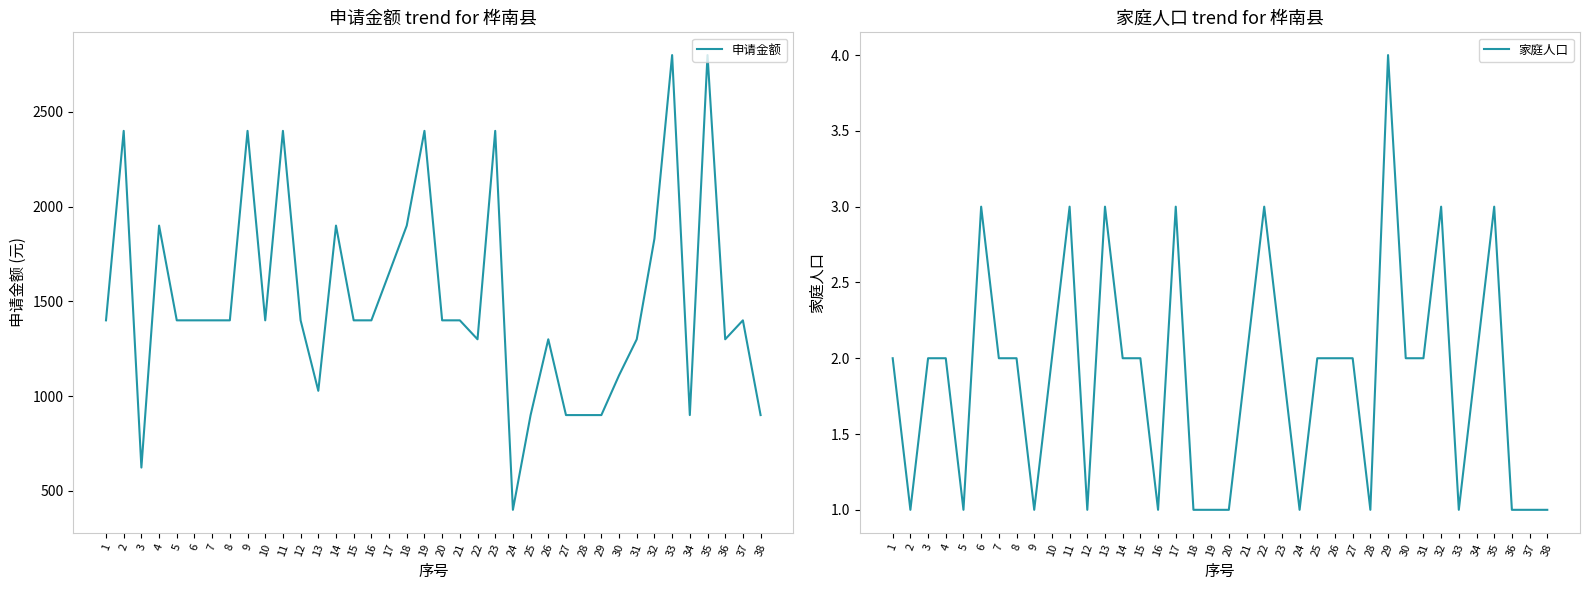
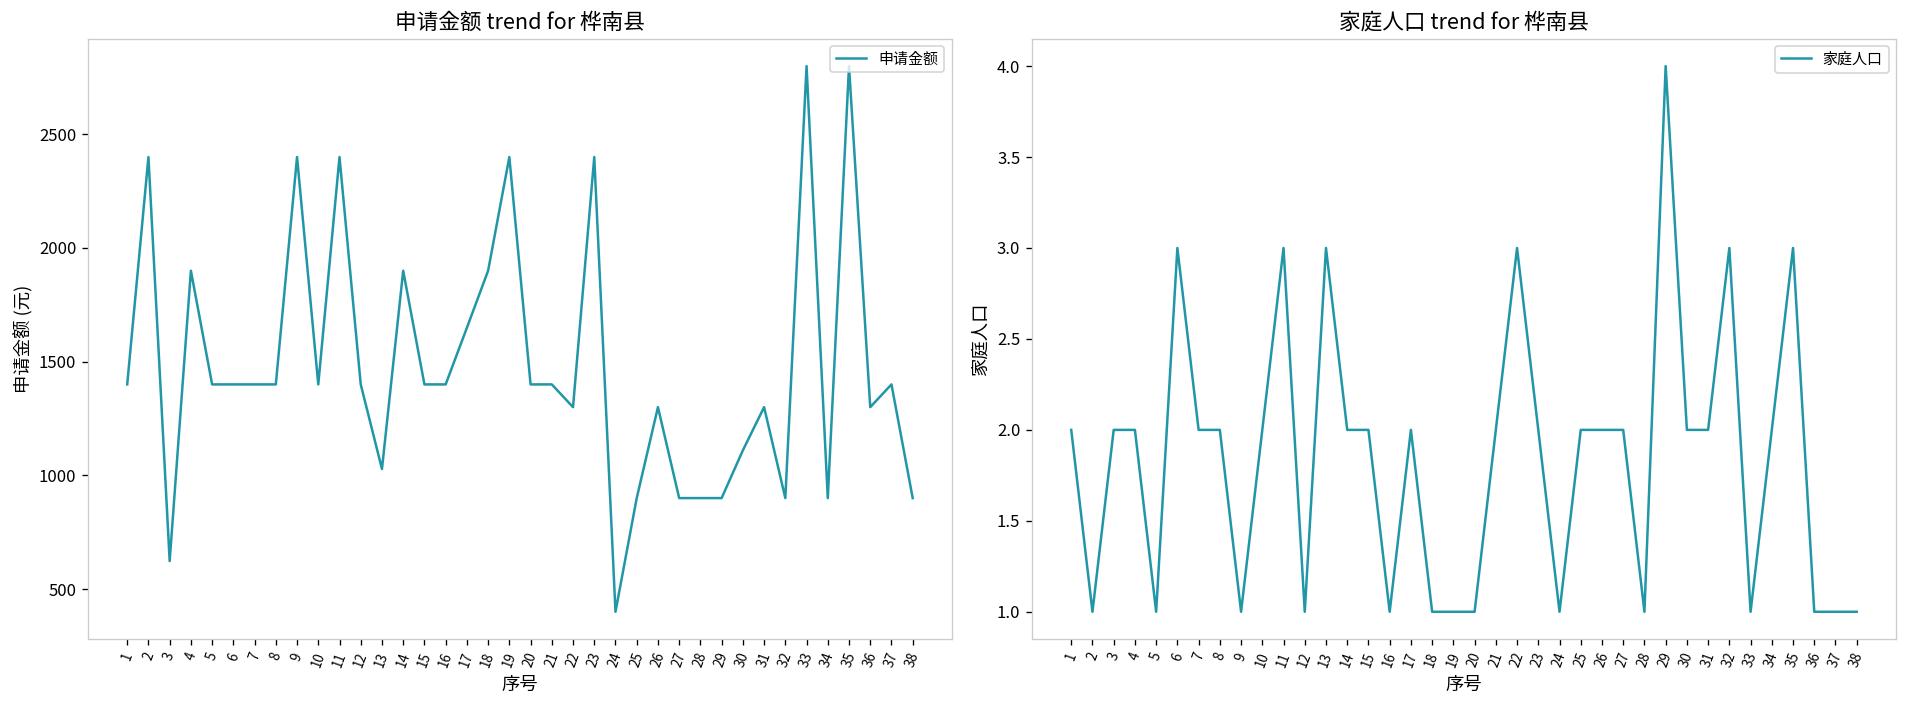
申请金额 trend for 桦南县, 32: 1830 -> 900
家庭人口 trend for 桦南县, 17: 3 -> 2
